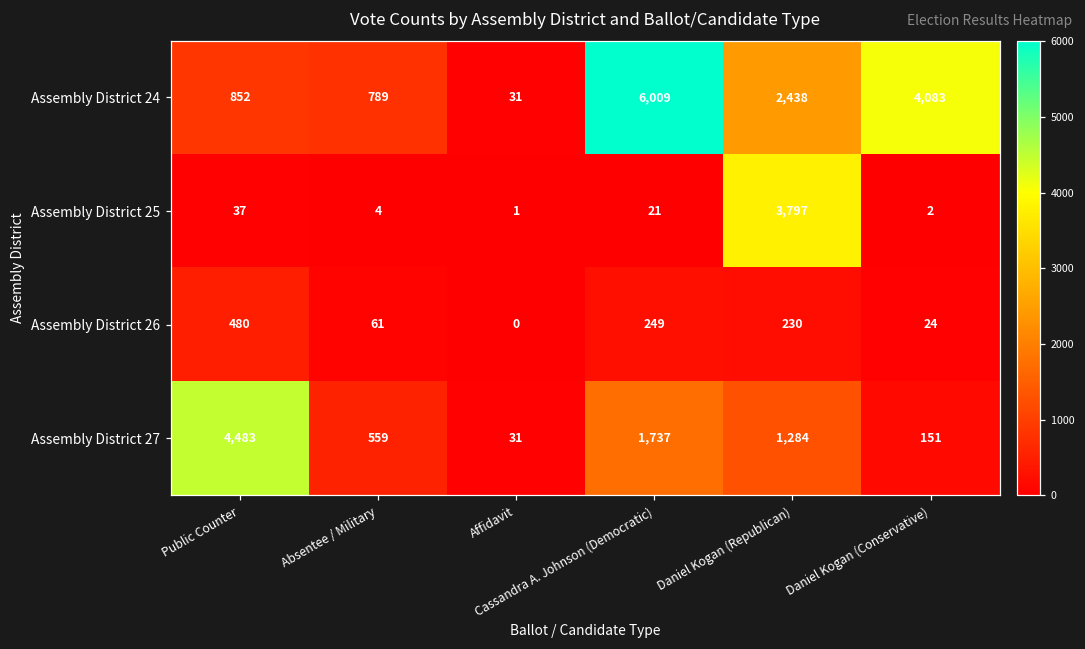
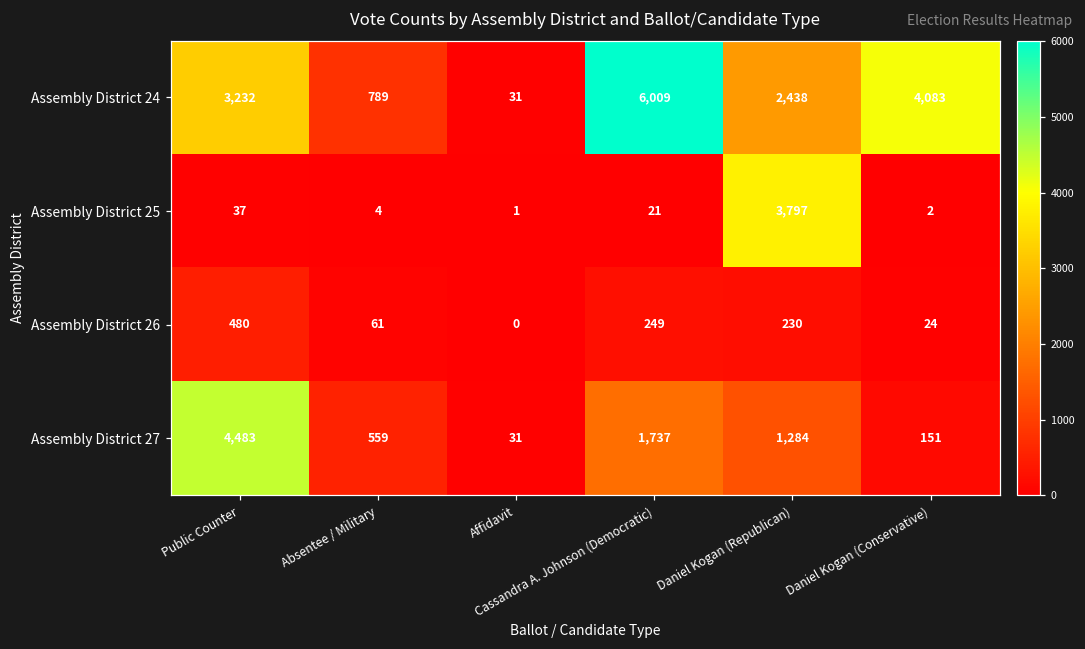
Assembly District 24, Public Counter: 852 -> 3,232
